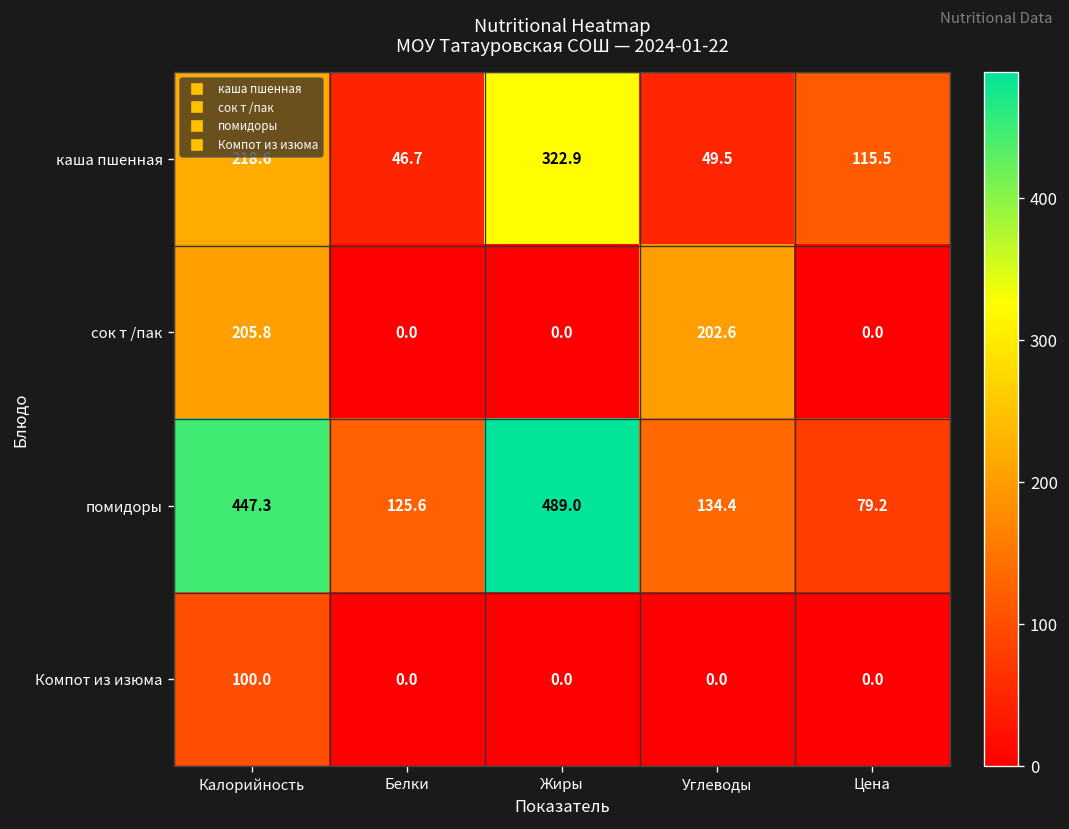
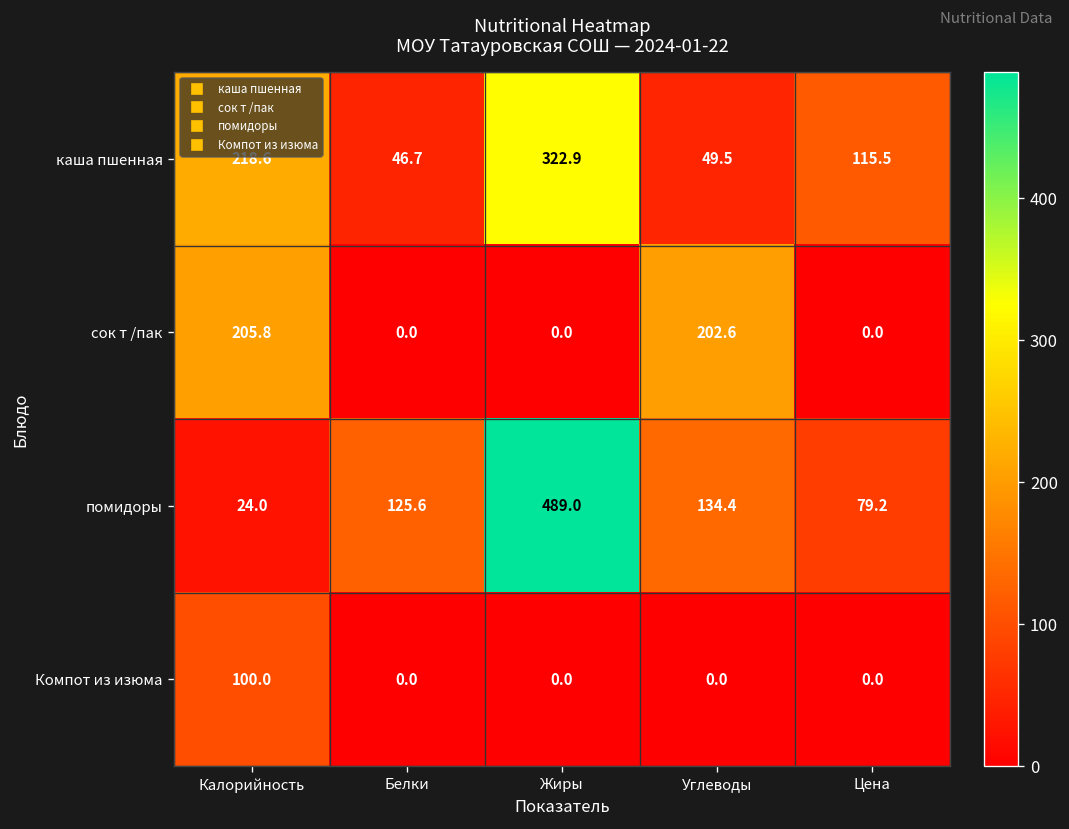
помидоры, Калорийность: 447.3 -> 24.0
